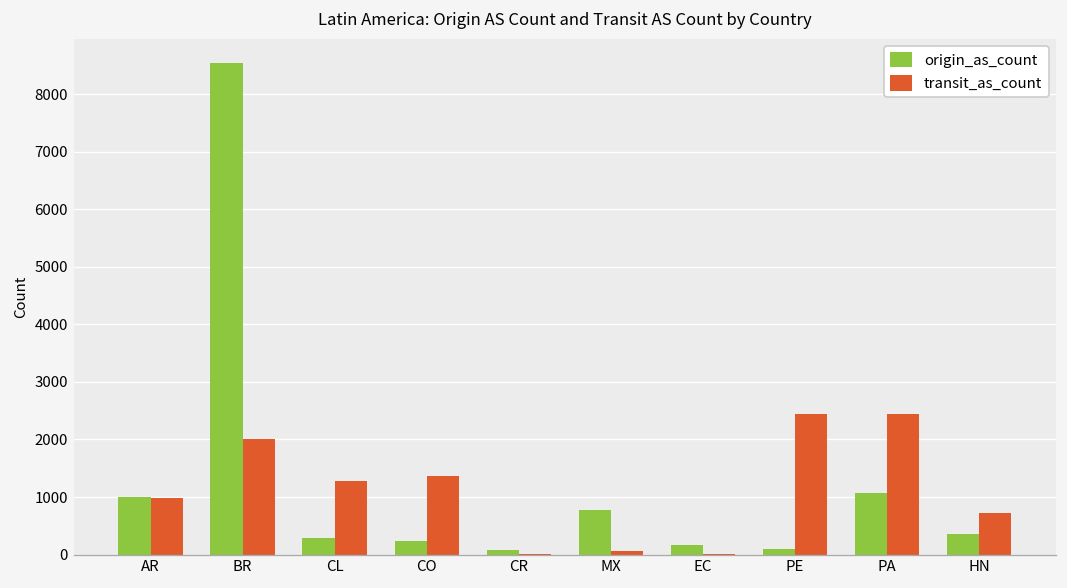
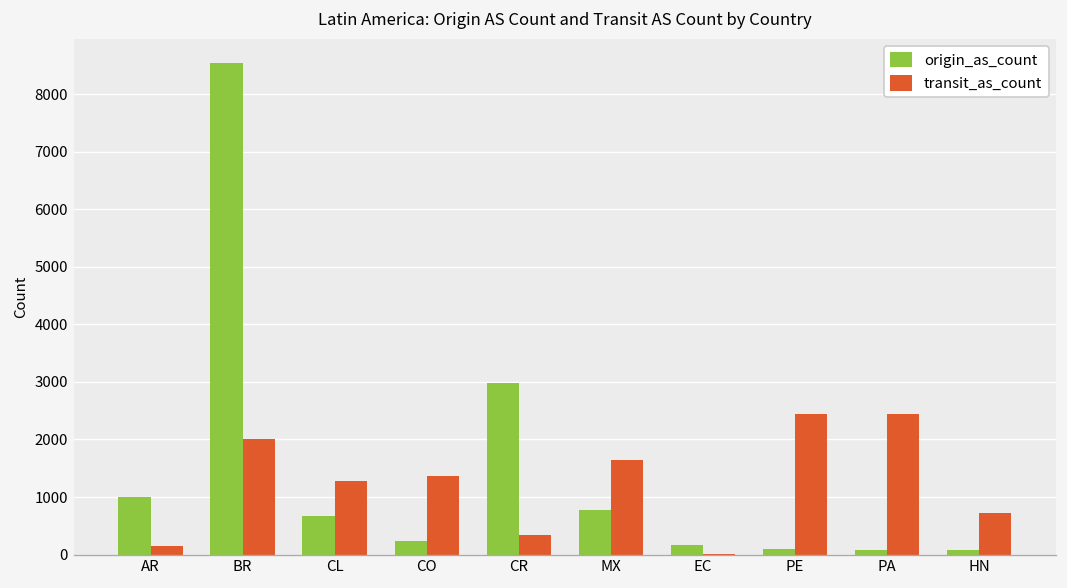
transit_as_count, AR: 1000 -> 100
origin_as_count, CL: 300 -> 700
origin_as_count, CR: 100 -> 3000
transit_as_count, CR: 0 -> 300
transit_as_count, MX: 100 -> 1600
origin_as_count, PA: 1100 -> 100
origin_as_count, HN: 400 -> 100
